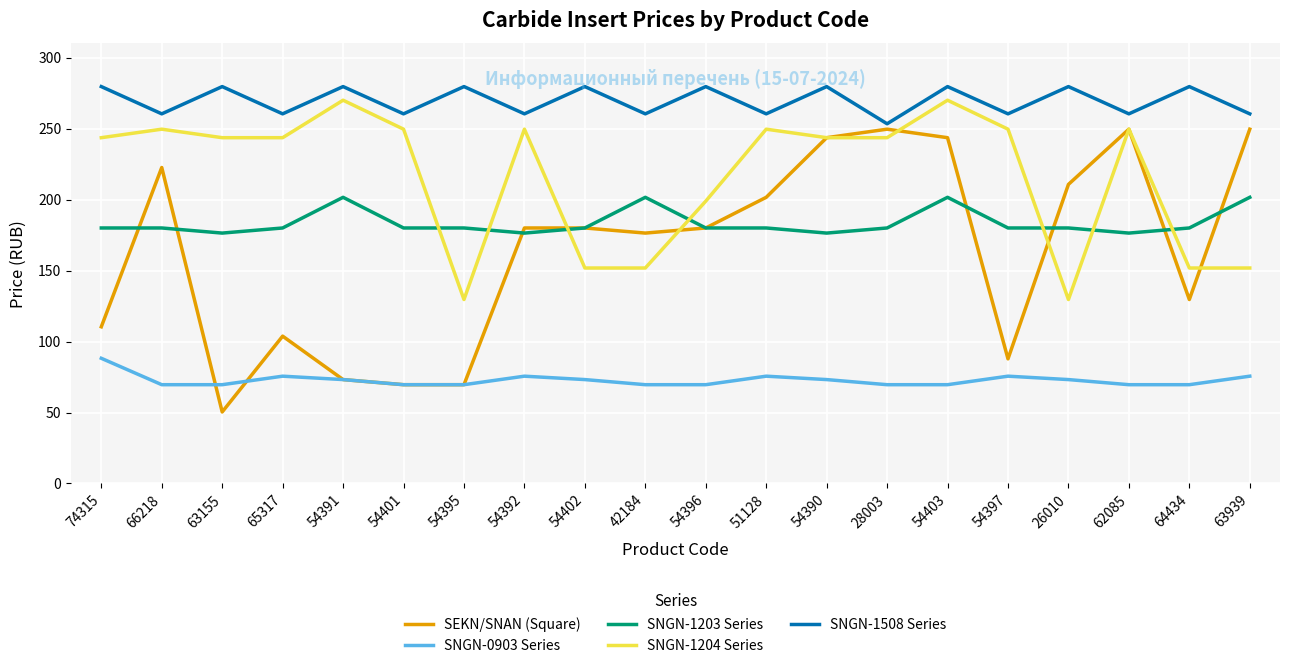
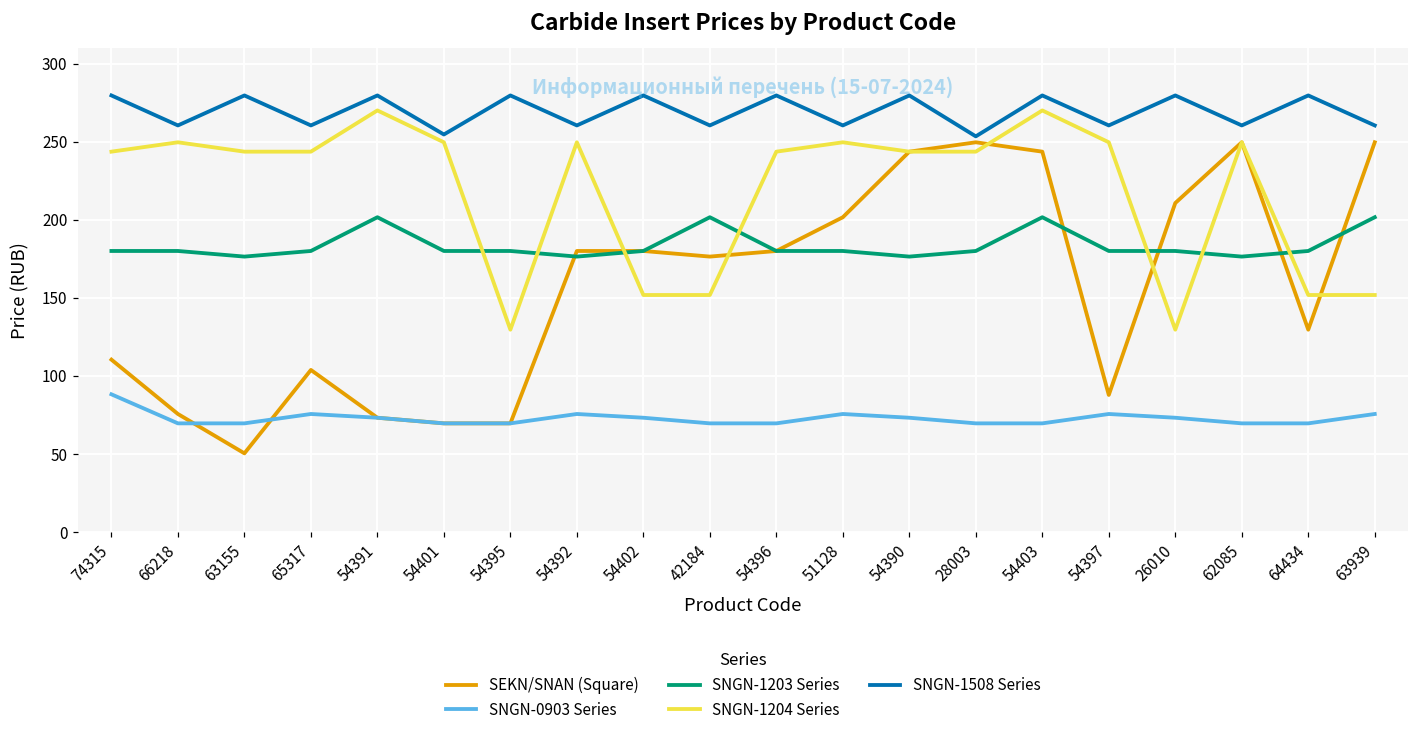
SEKN/SNAN (Square), 66218: 223 -> 76
SNGN-1508 Series, 54401: 260 -> 255
SNGN-1204 Series, 54396: 199 -> 244
